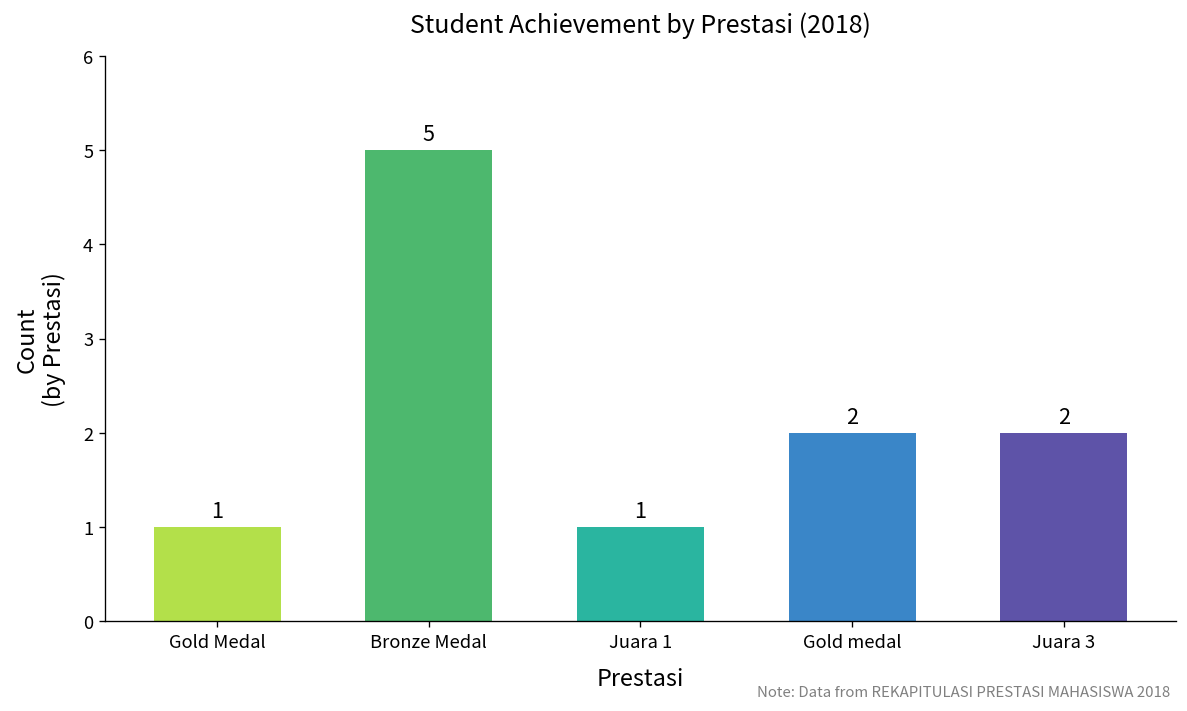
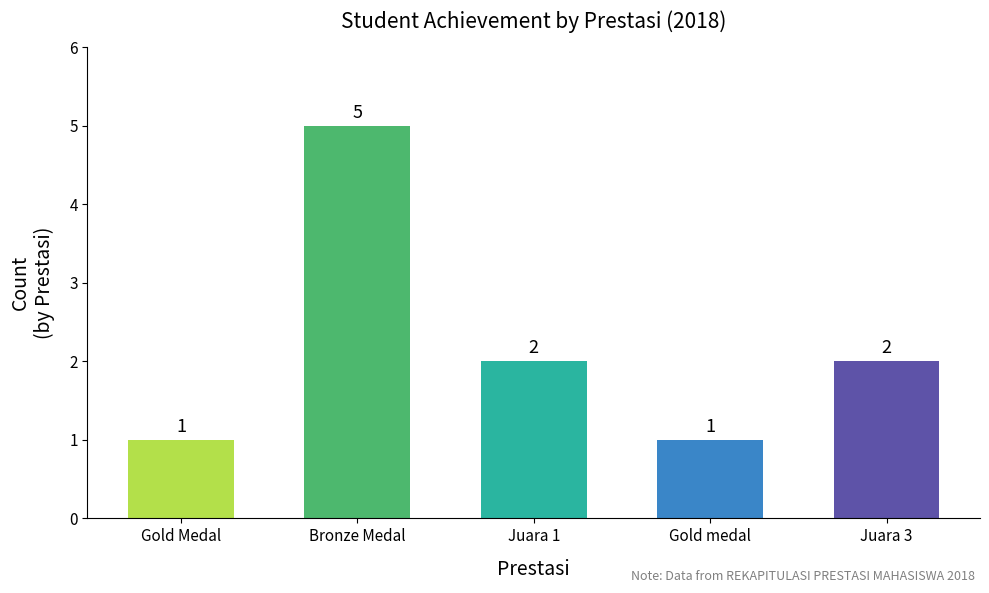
Juara 1: 1 -> 2
Gold medal: 2 -> 1
